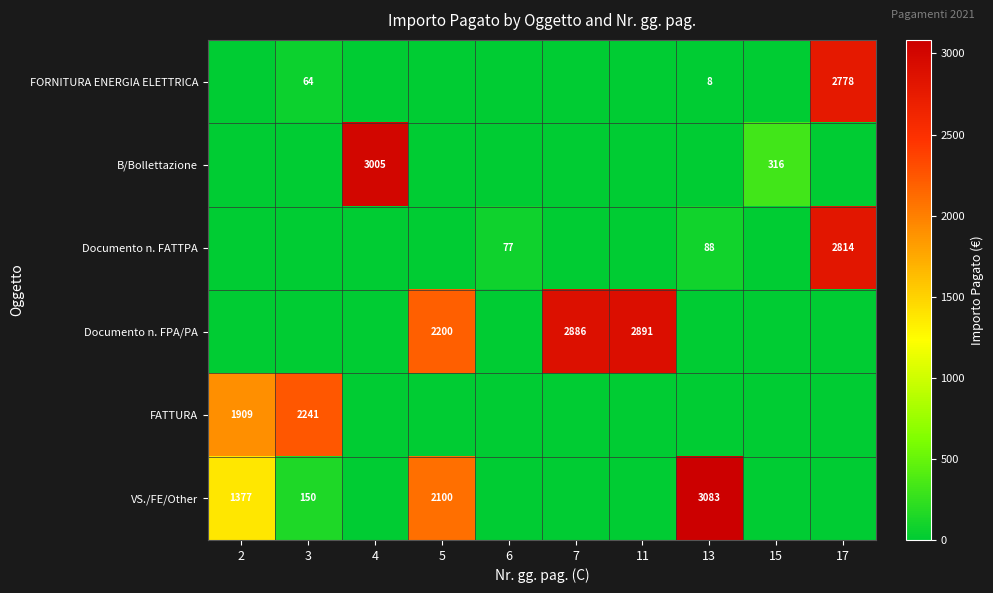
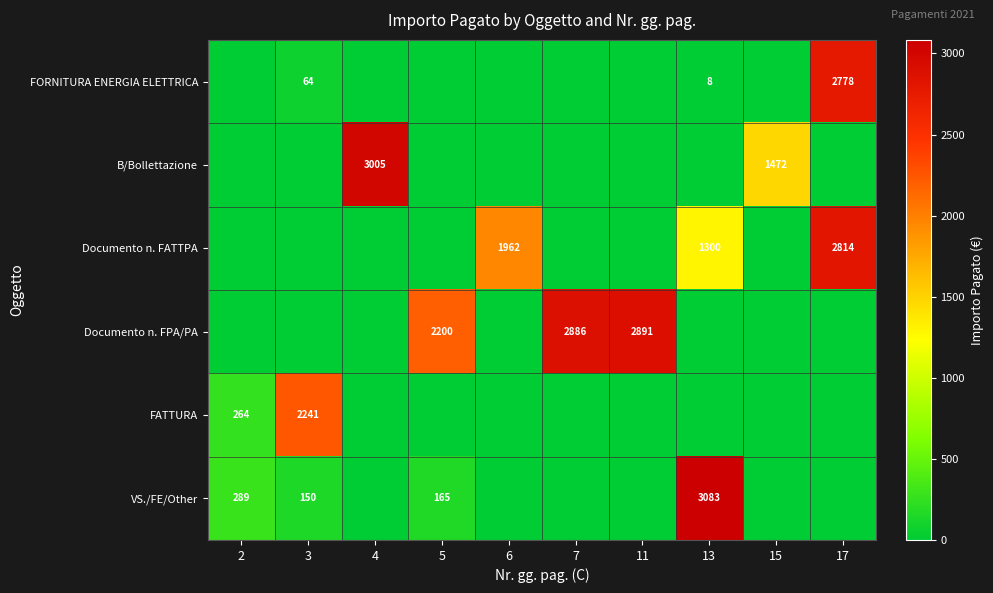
B/Bollettazione, 15: 316 -> 1472
Documento n. FATTPA, 6: 77 -> 1962
Documento n. FATTPA, 13: 88 -> 1300
FATTURA, 2: 1909 -> 264
VS./FE/Other, 2: 1377 -> 289
VS./FE/Other, 5: 2100 -> 165
